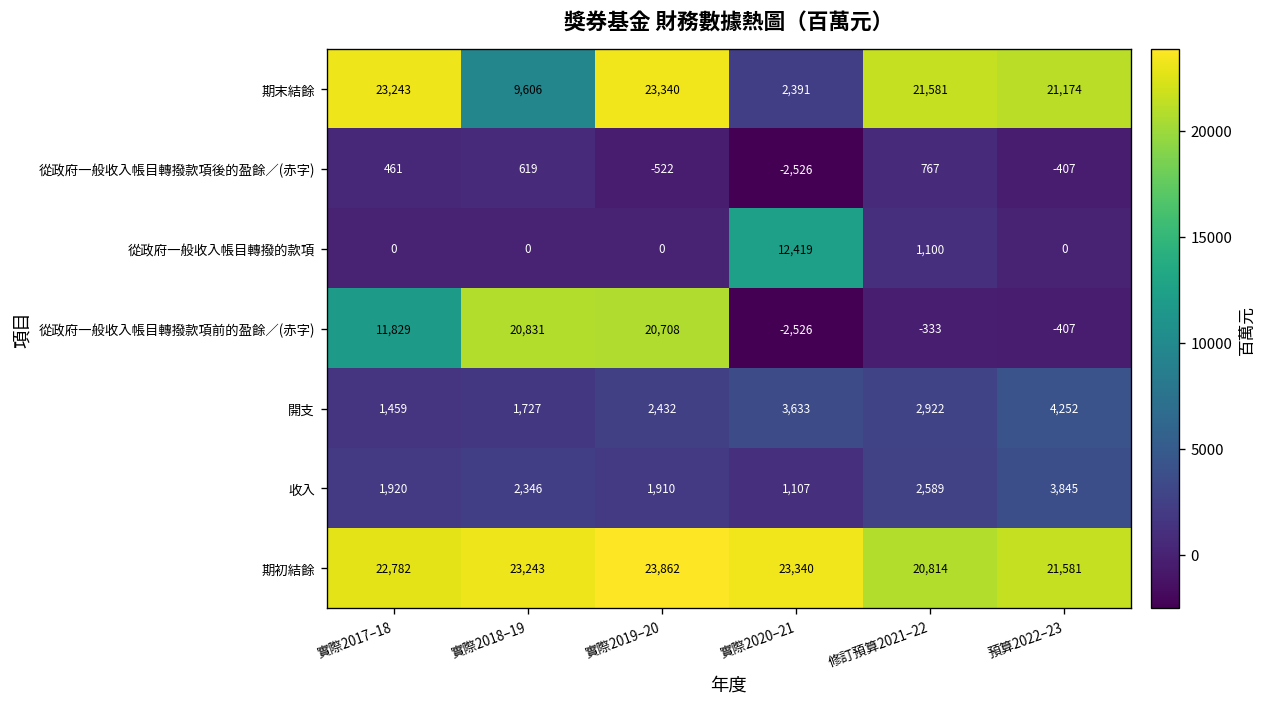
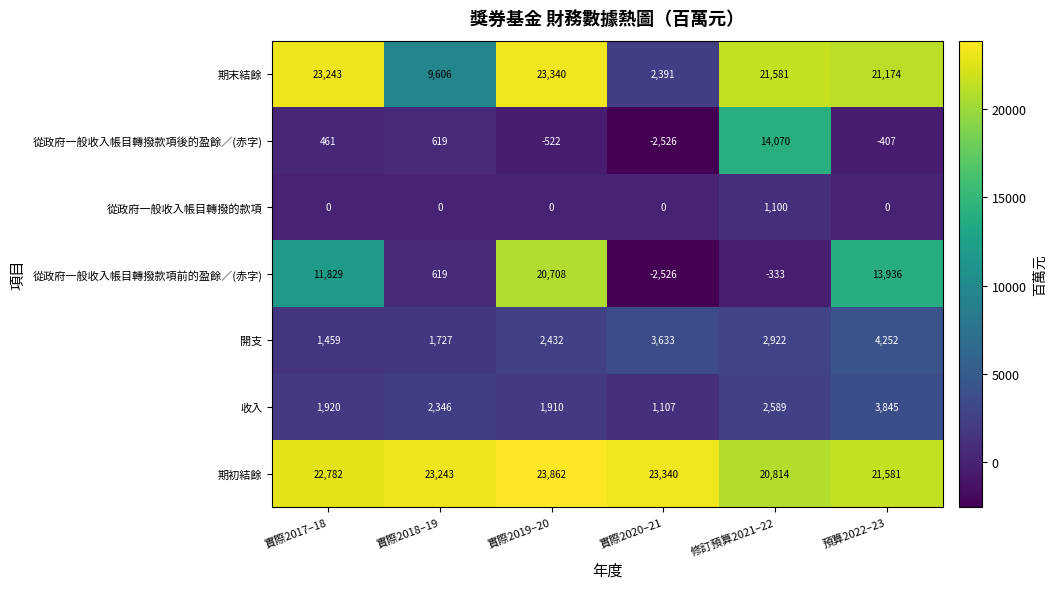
從政府一般收入帳目轉撥款項後的盈餘／(赤字), 修訂預算2021–22: 767 -> 14,070
從政府一般收入帳目轉撥的款項, 實際2020–21: 12,419 -> 0
從政府一般收入帳目轉撥款項前的盈餘／(赤字), 實際2018–19: 20,831 -> 619
從政府一般收入帳目轉撥款項前的盈餘／(赤字), 預算2022–23: -407 -> 13,936
